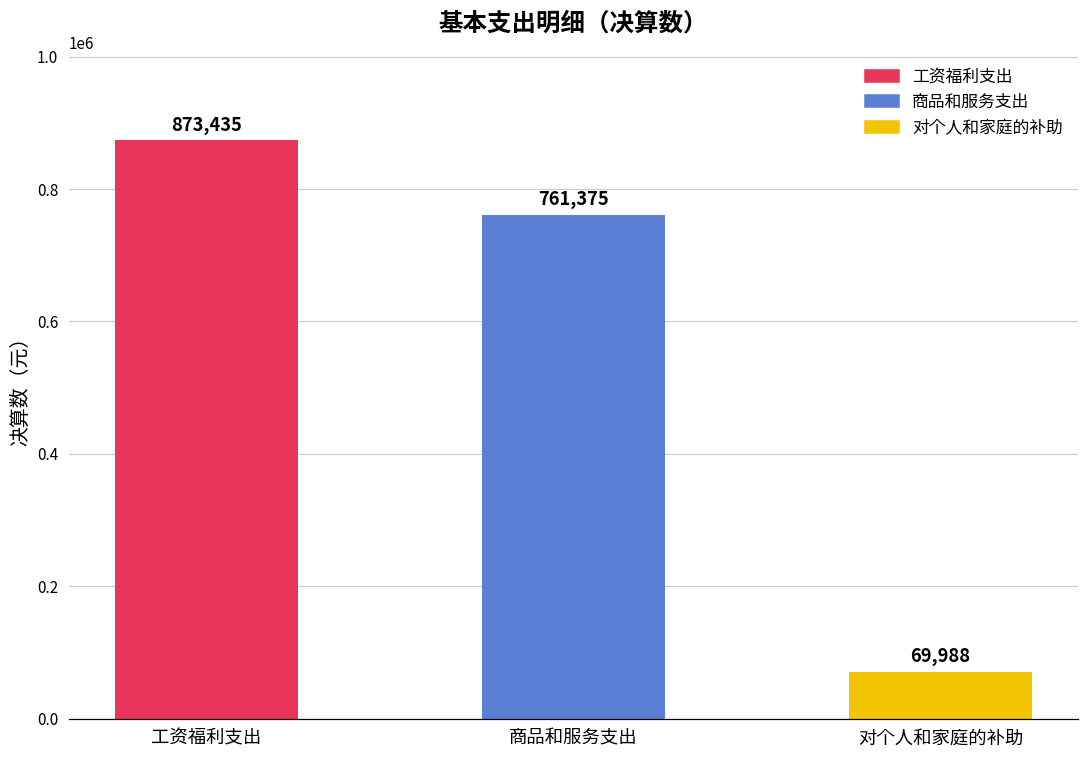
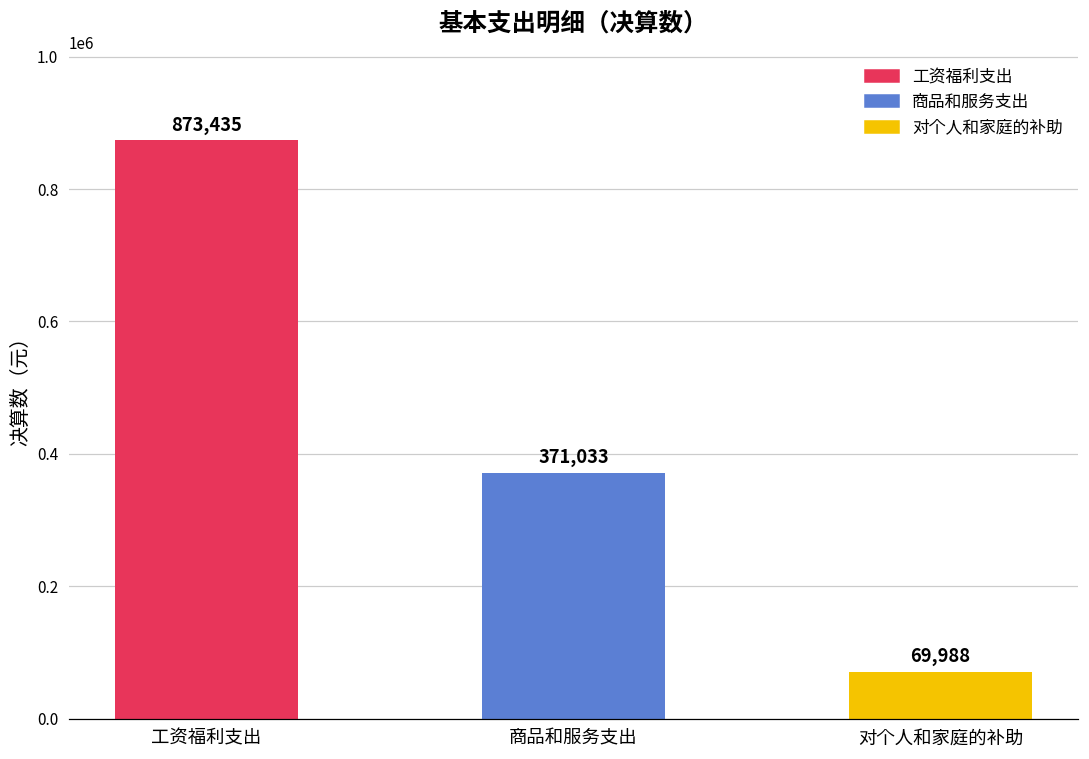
商品和服务支出: 761,375 -> 371,033
